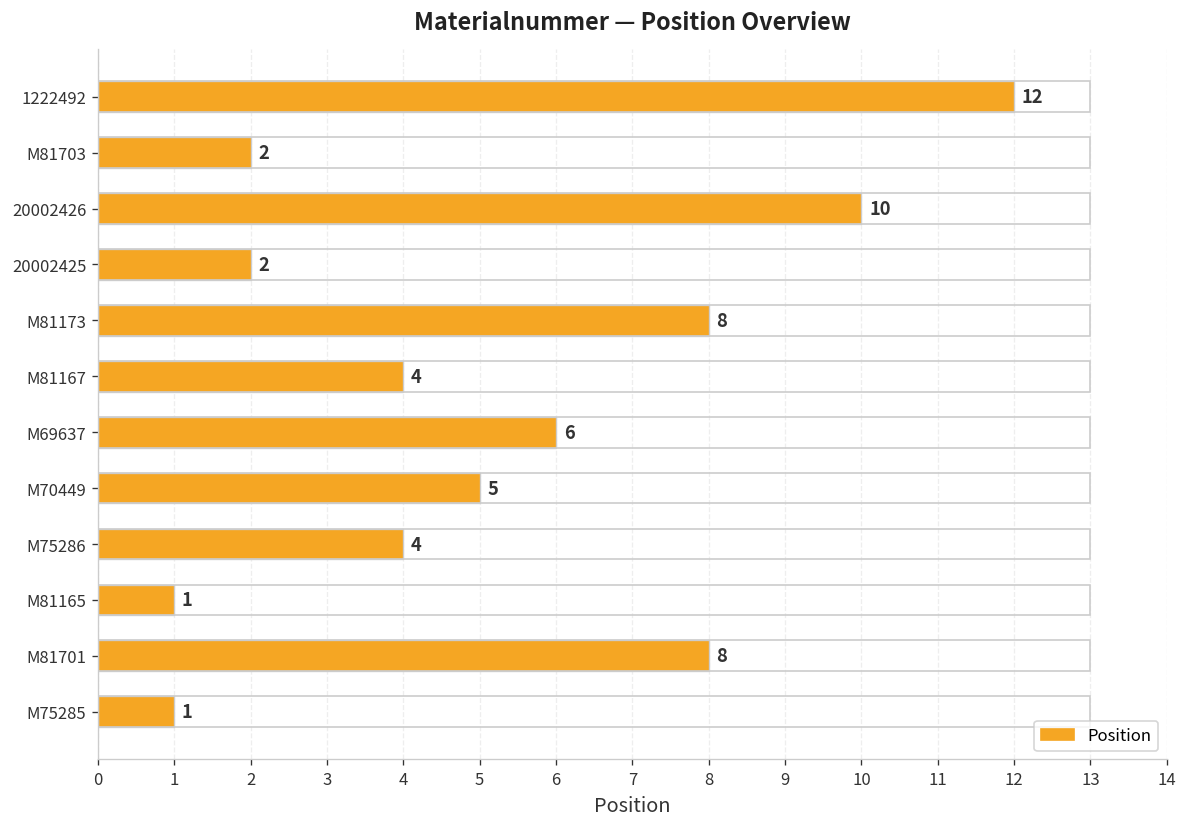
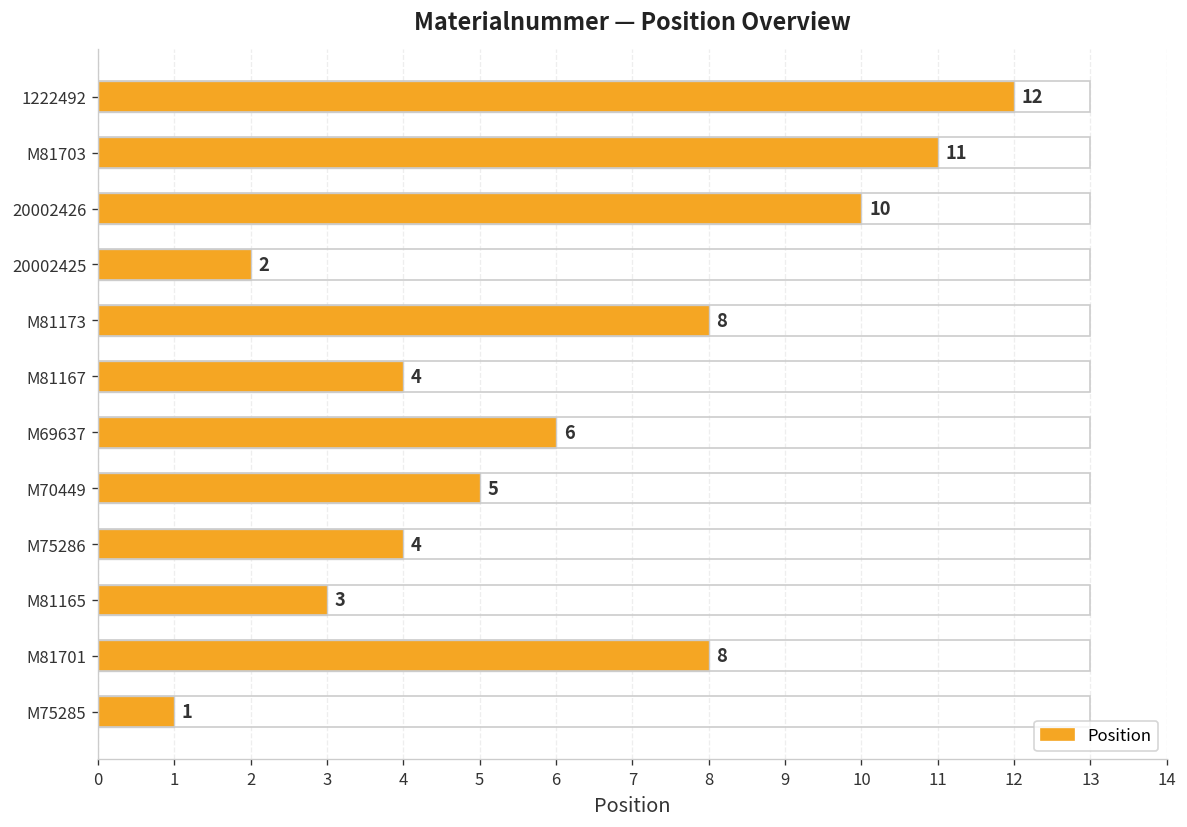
M81703: 2 -> 11
M81165: 1 -> 3
